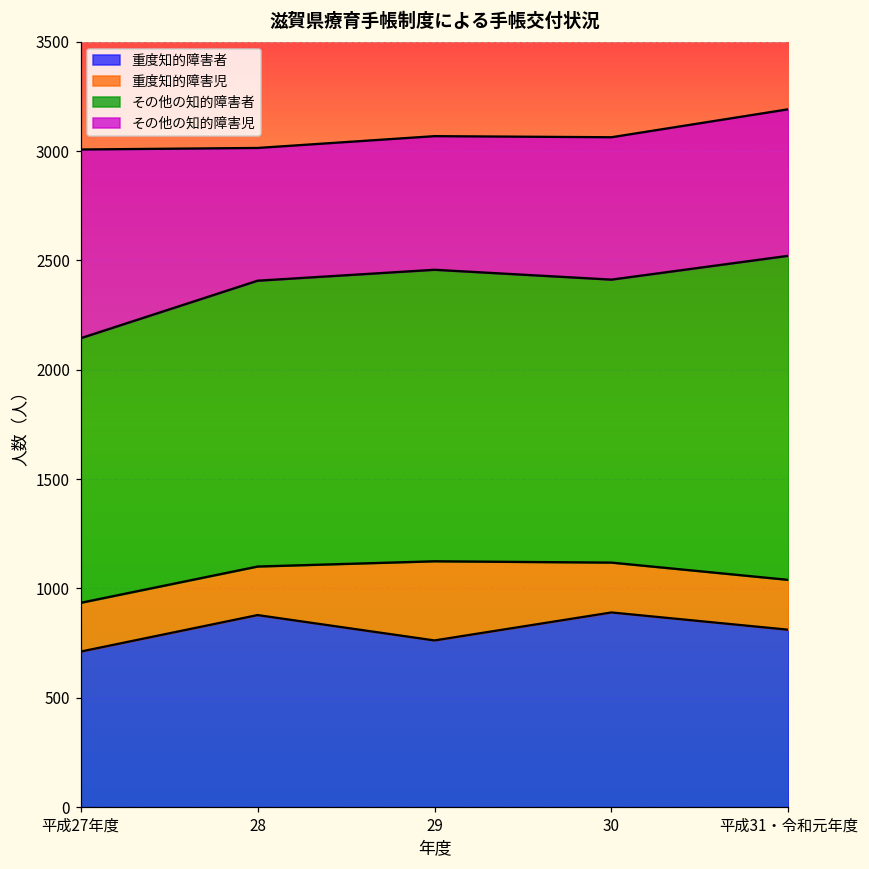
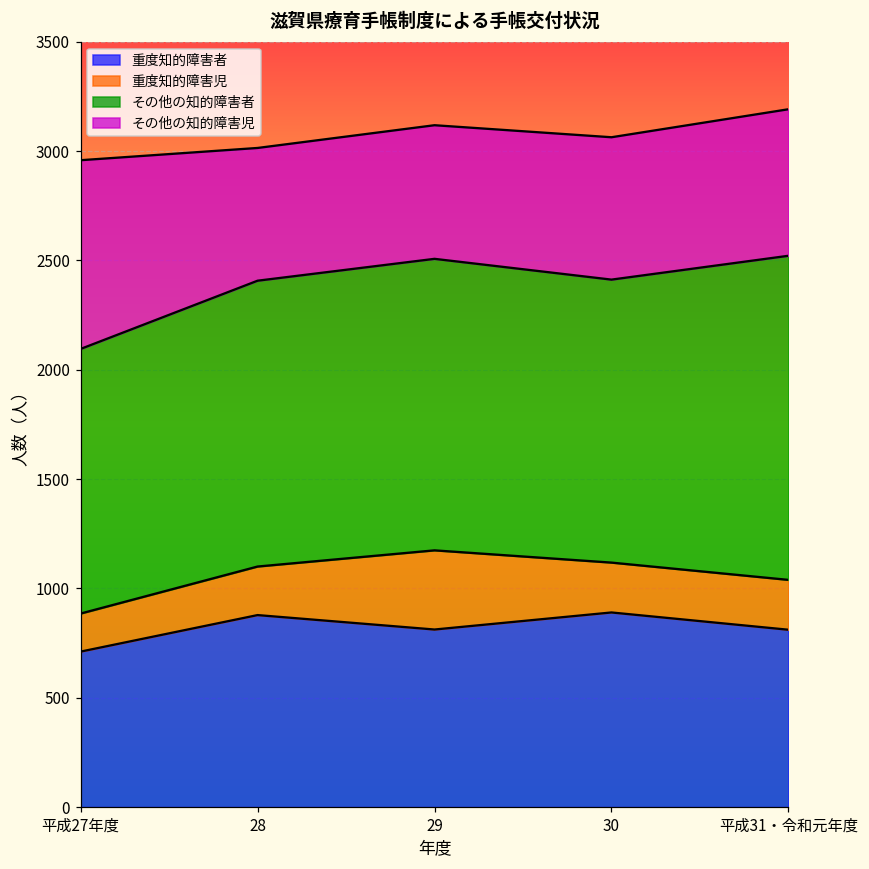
重度知的障害児, 平成27年度: 220 -> 170
重度知的障害者, 29: 760 -> 810
